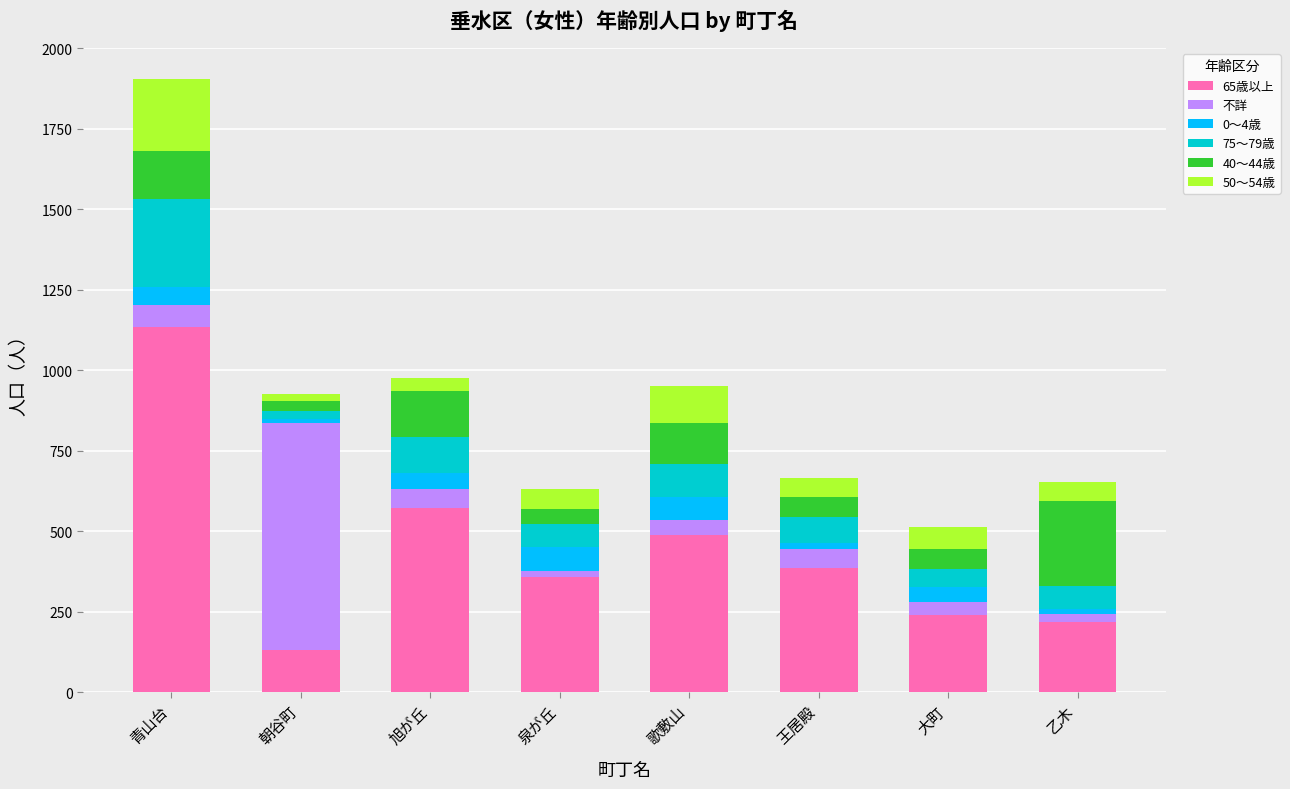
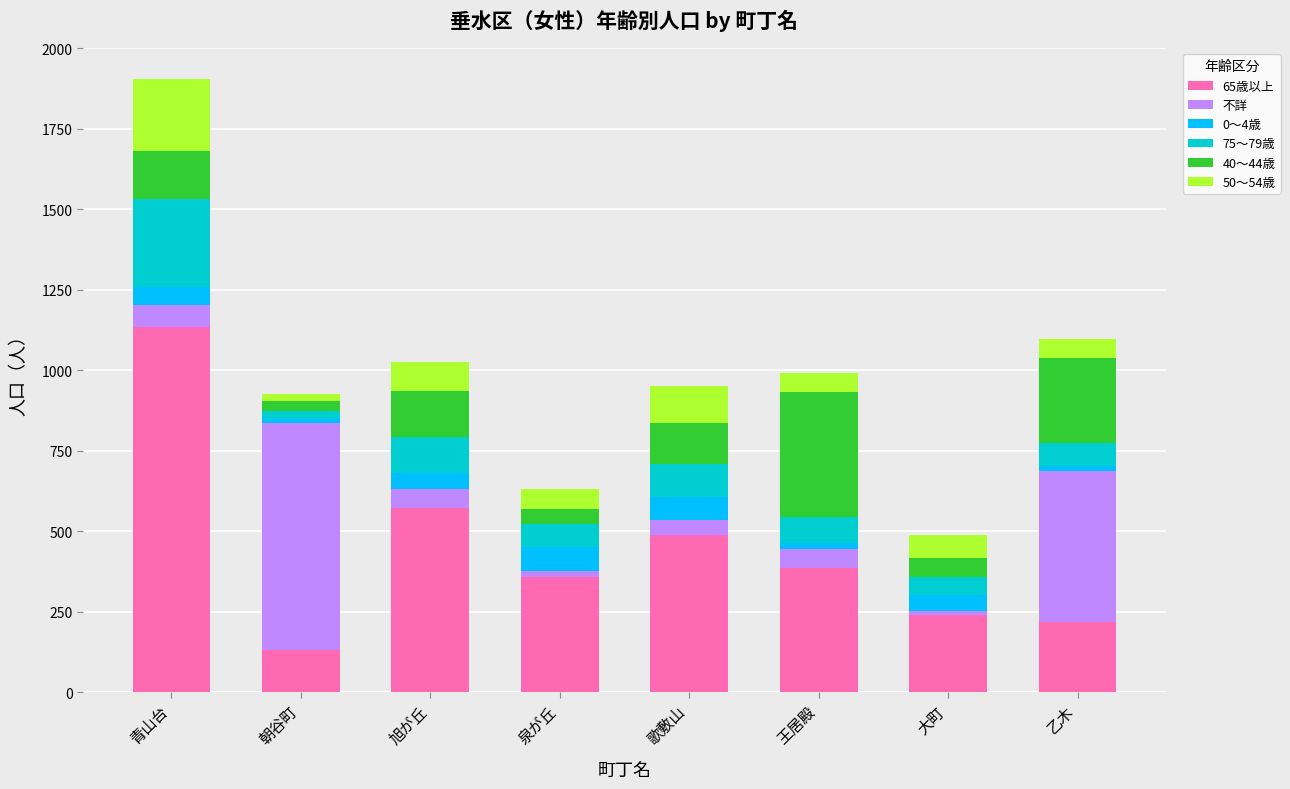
50～54歳, 旭が丘: 40 -> 90
40～44歳, 王居殿: 60 -> 390
不詳, 大町: 40 -> 10
不詳, 乙木: 30 -> 470
